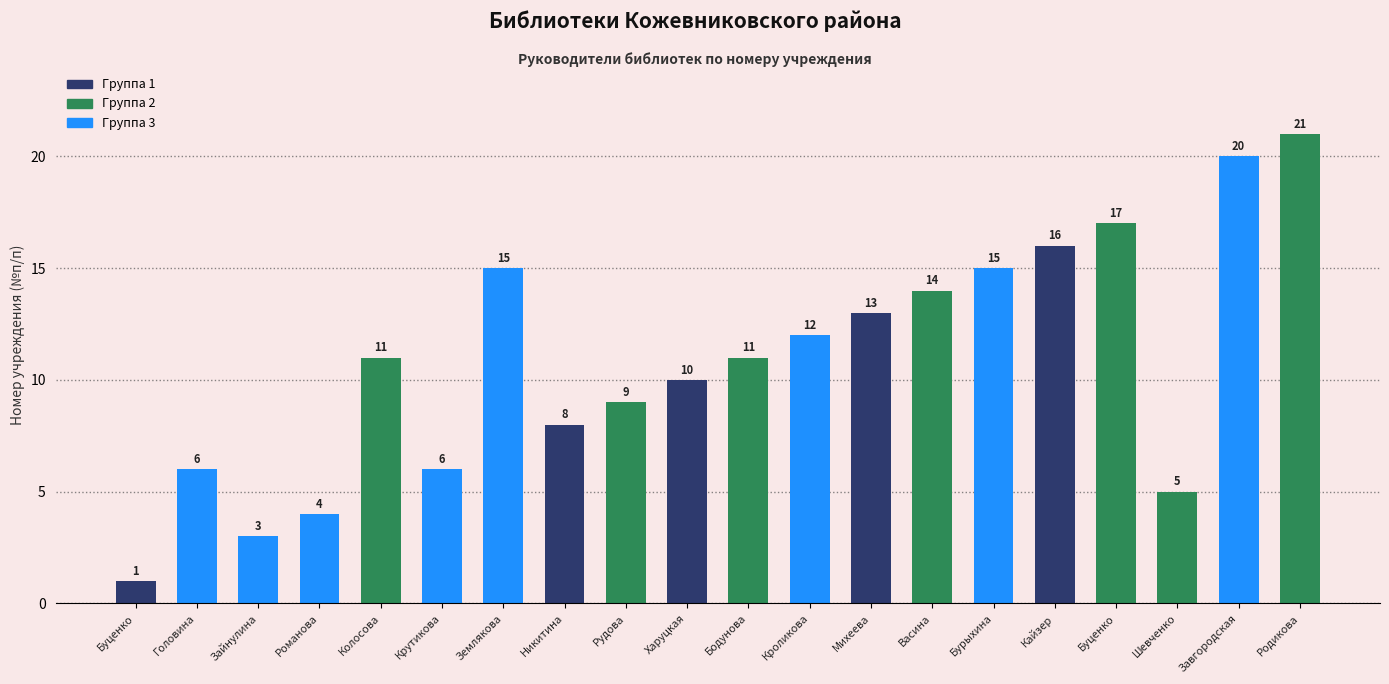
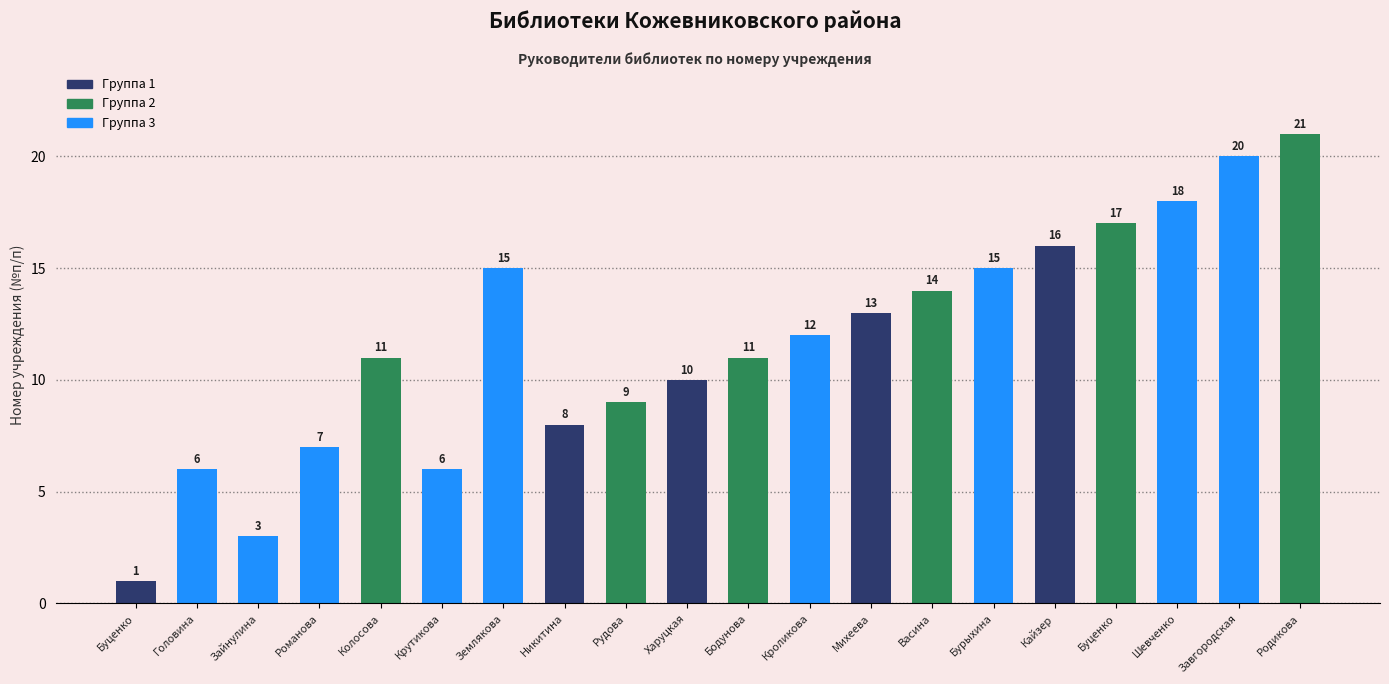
Романова: 4 -> 7
Шевченко: 5 -> 18
